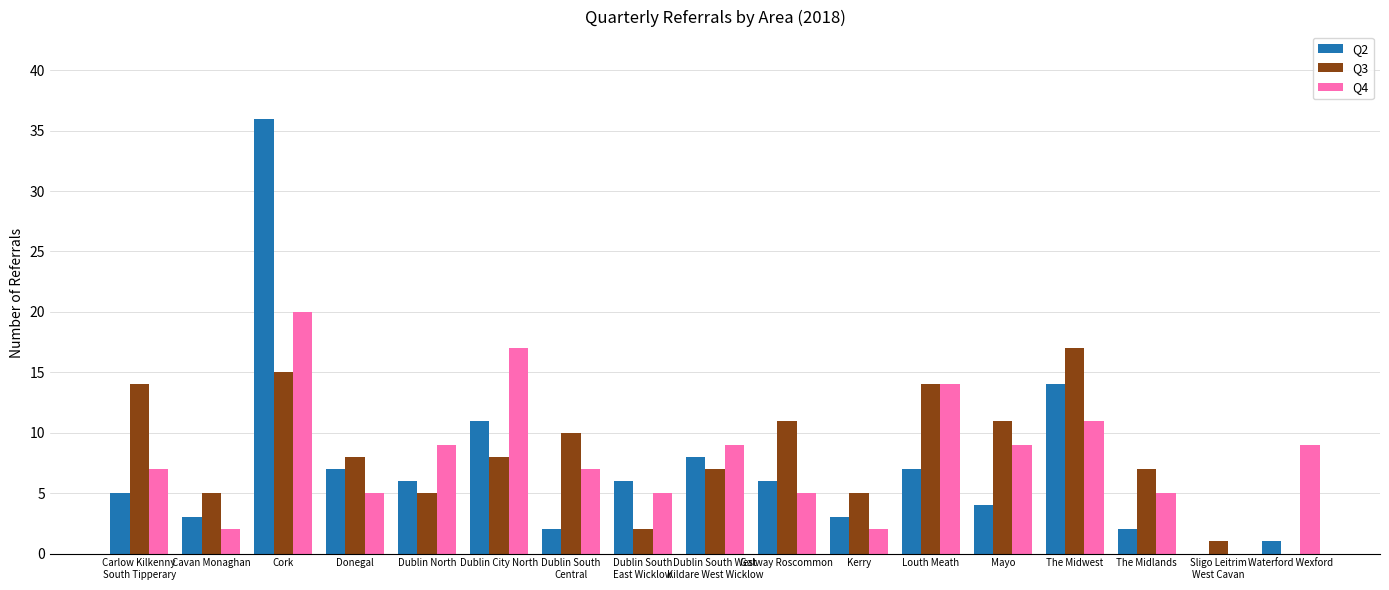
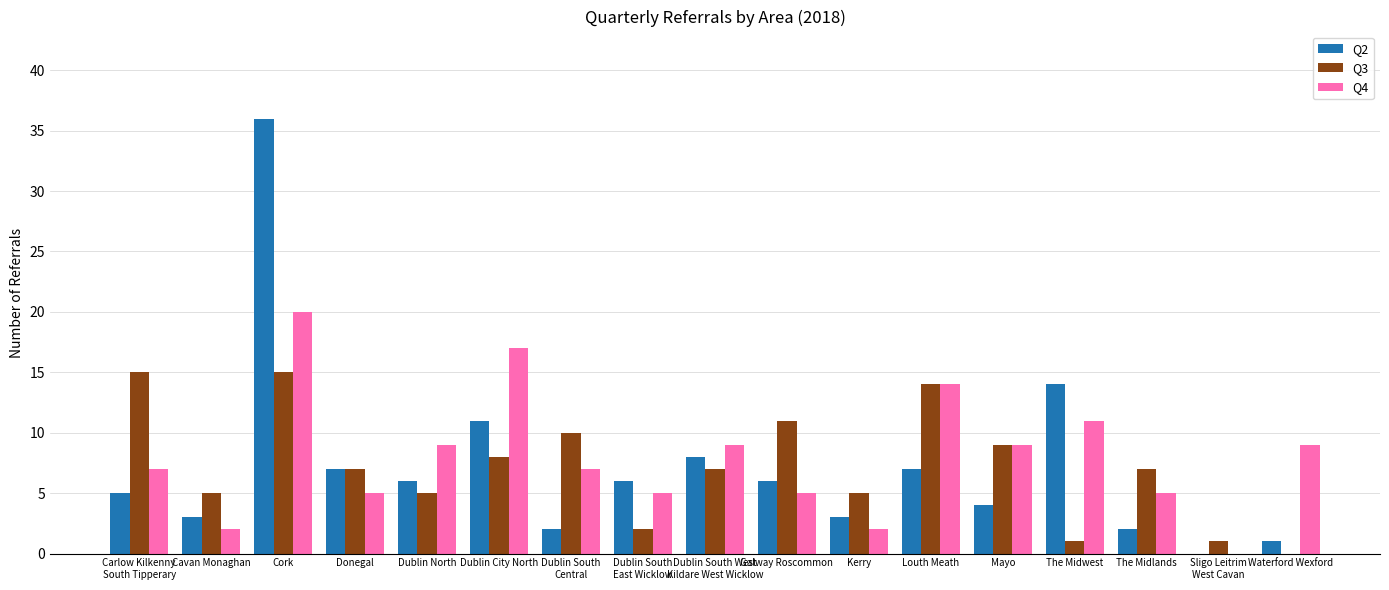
Q3, Carlow Kilkenny South Tipperary: 14 -> 15
Q3, Donegal: 8 -> 7
Q3, Mayo: 11 -> 9
Q3, The Midwest: 17 -> 1
